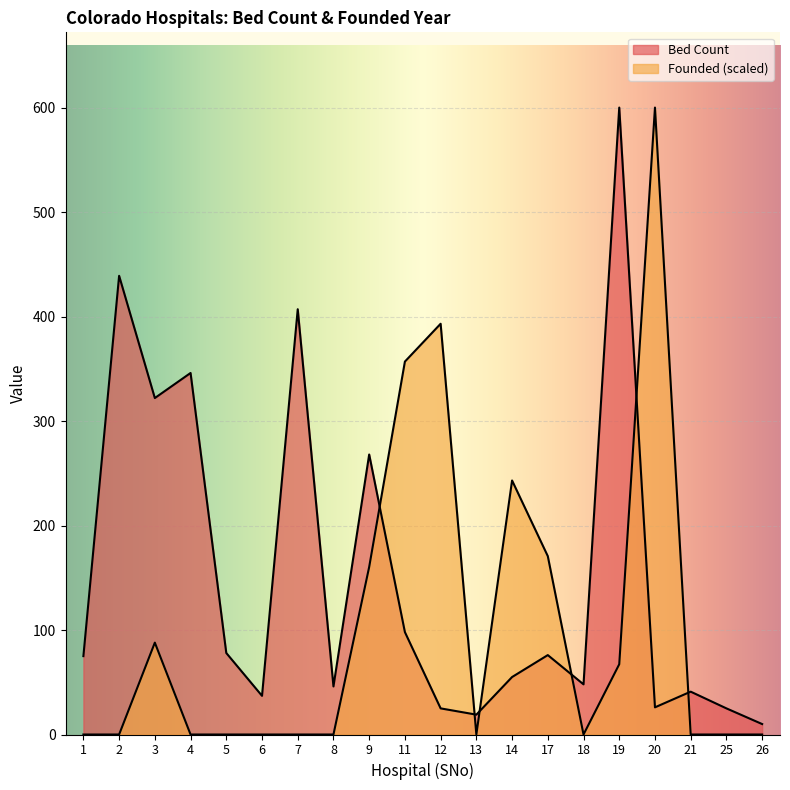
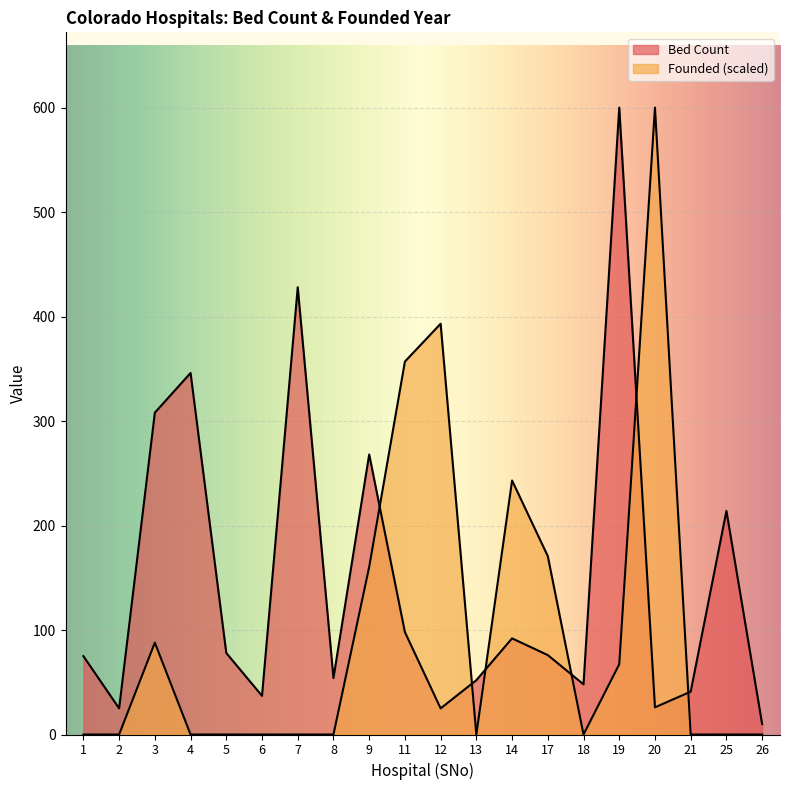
Bed Count, 2: 439 -> 25
Bed Count, 3: 322 -> 308
Bed Count, 7: 407 -> 428
Bed Count, 8: 46 -> 54
Bed Count, 13: 19 -> 52
Bed Count, 14: 55 -> 92
Bed Count, 25: 25 -> 214
